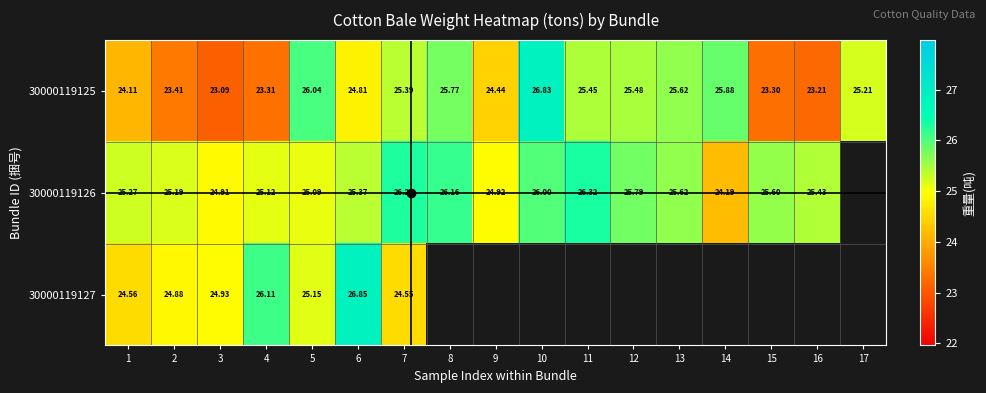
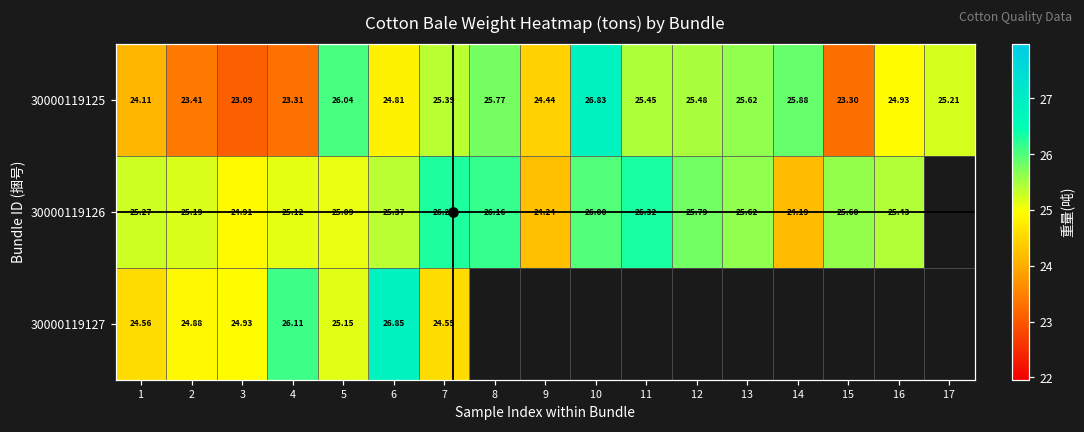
30000119125, 16: 23.21 -> 24.93
30000119126, 9: 24.92 -> 24.24
